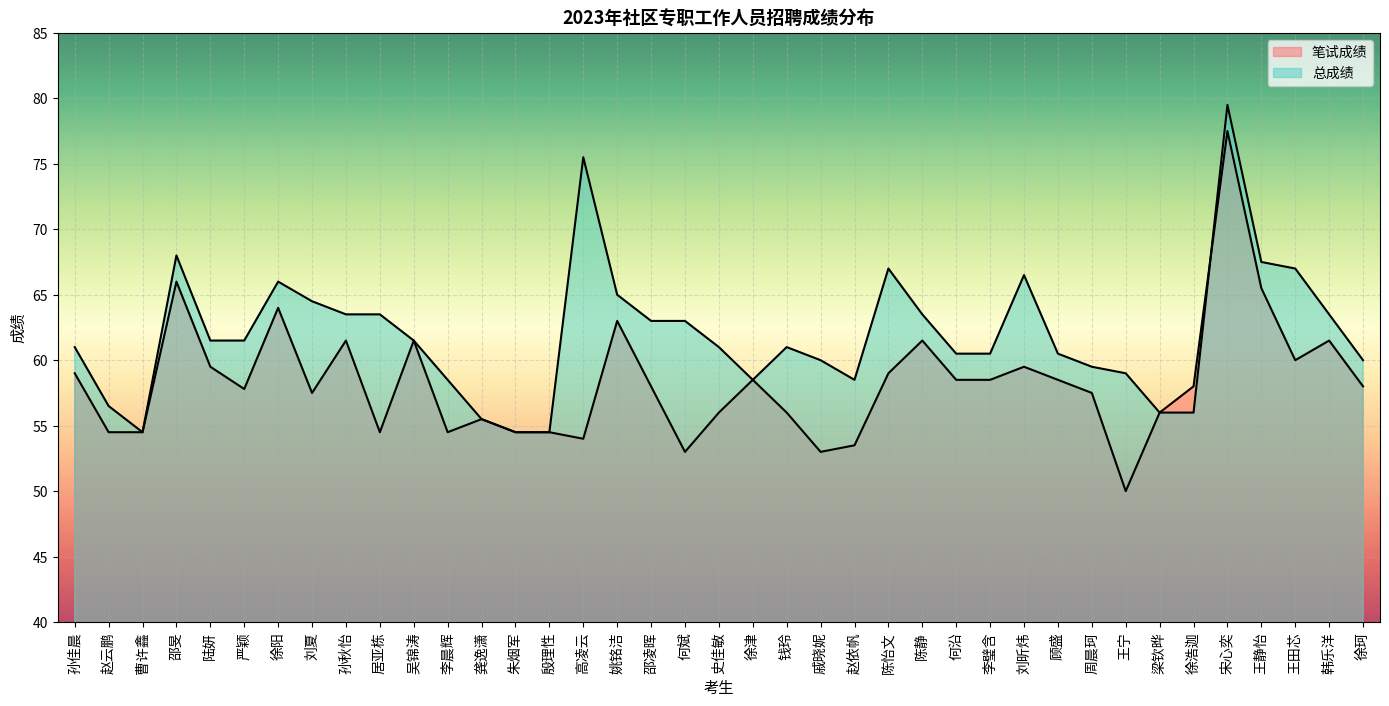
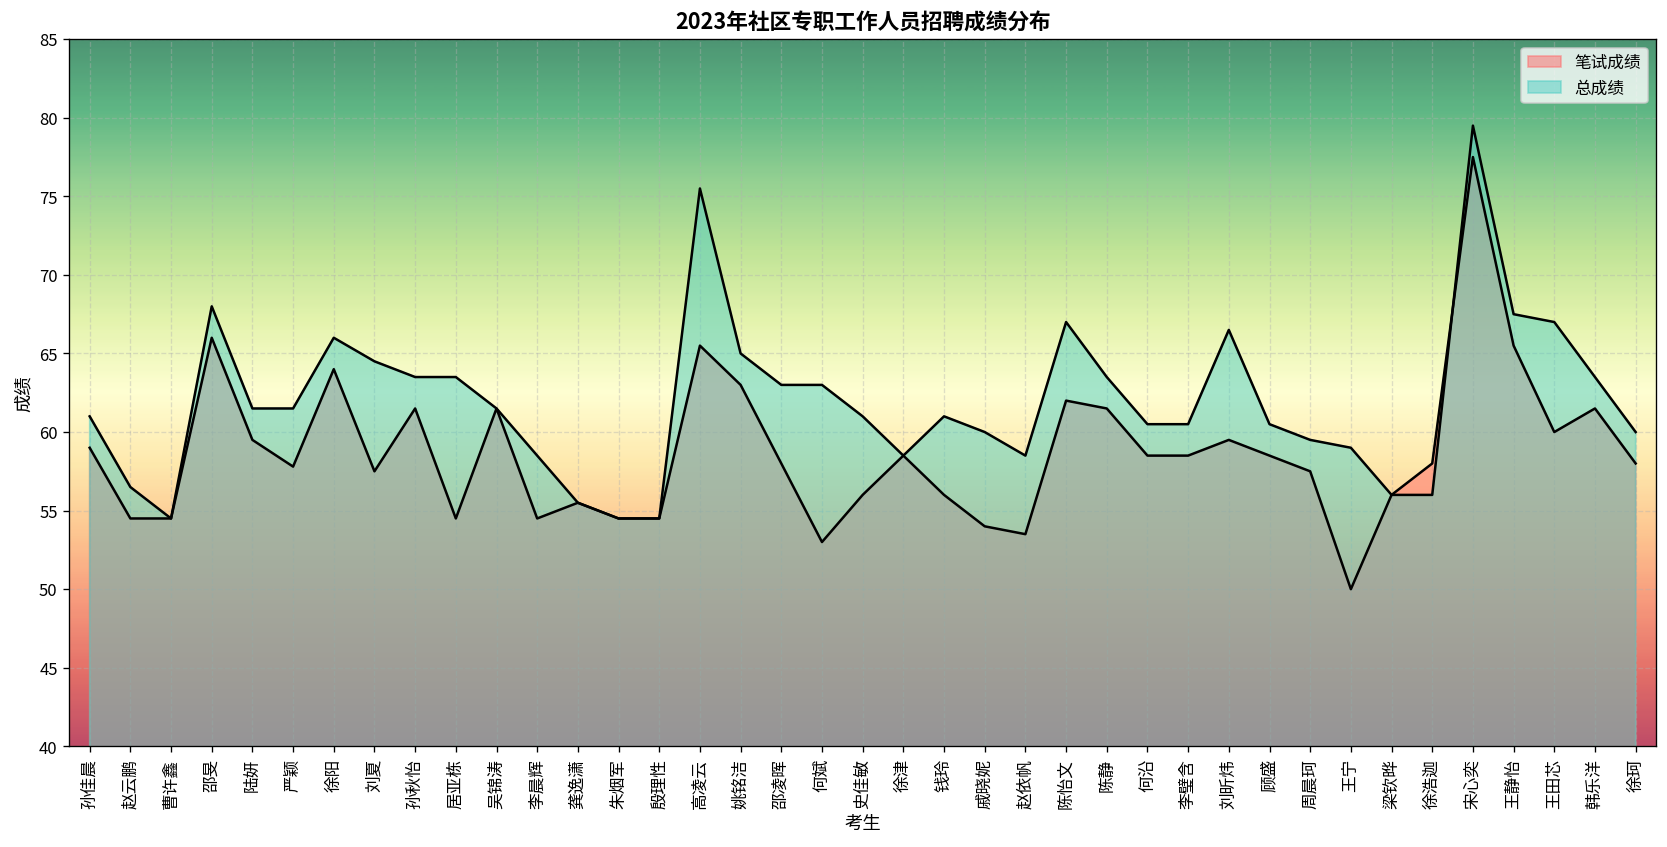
笔试成绩, 高凌云: 54.0 -> 65.5
笔试成绩, 戚晓妮: 53 -> 54
笔试成绩, 陈怡文: 59 -> 62
